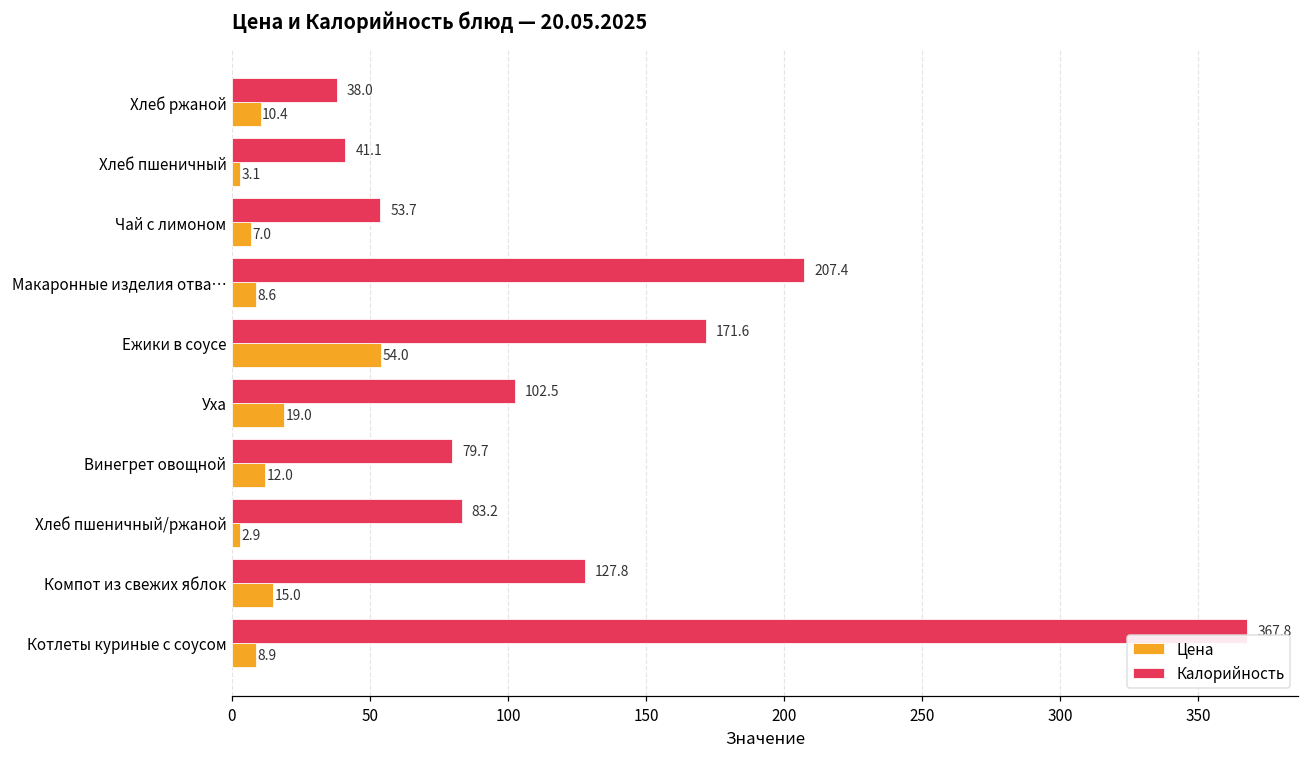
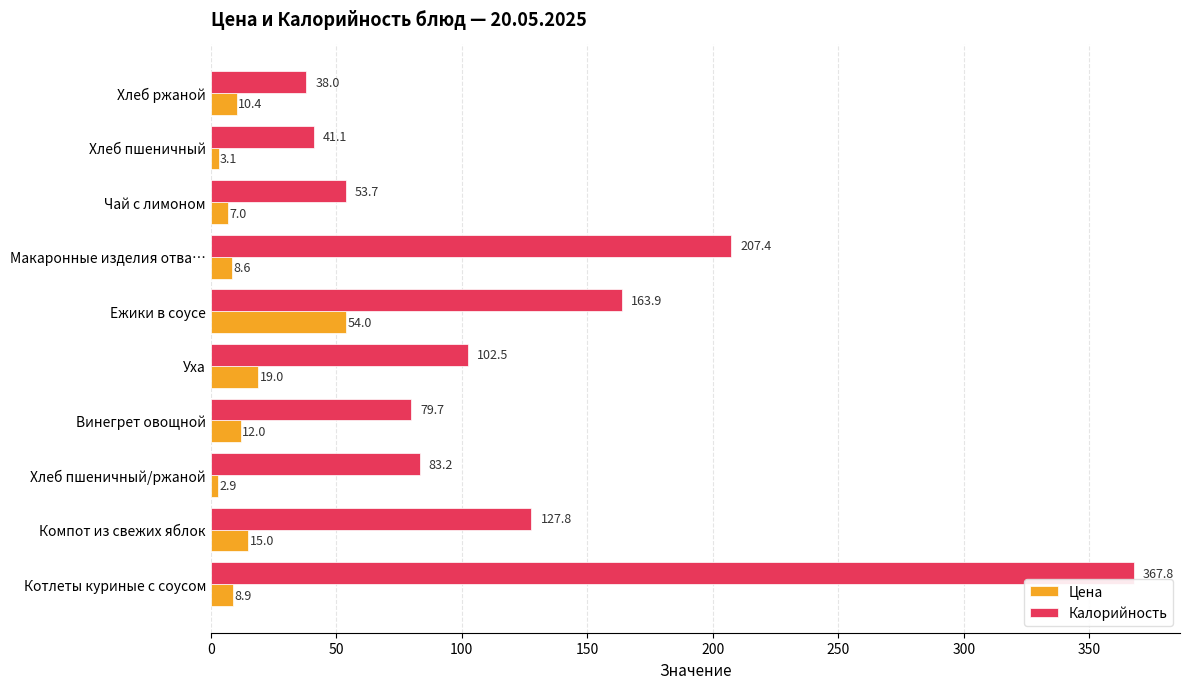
Калорийность, Ежики в соусе: 171.6 -> 163.9
